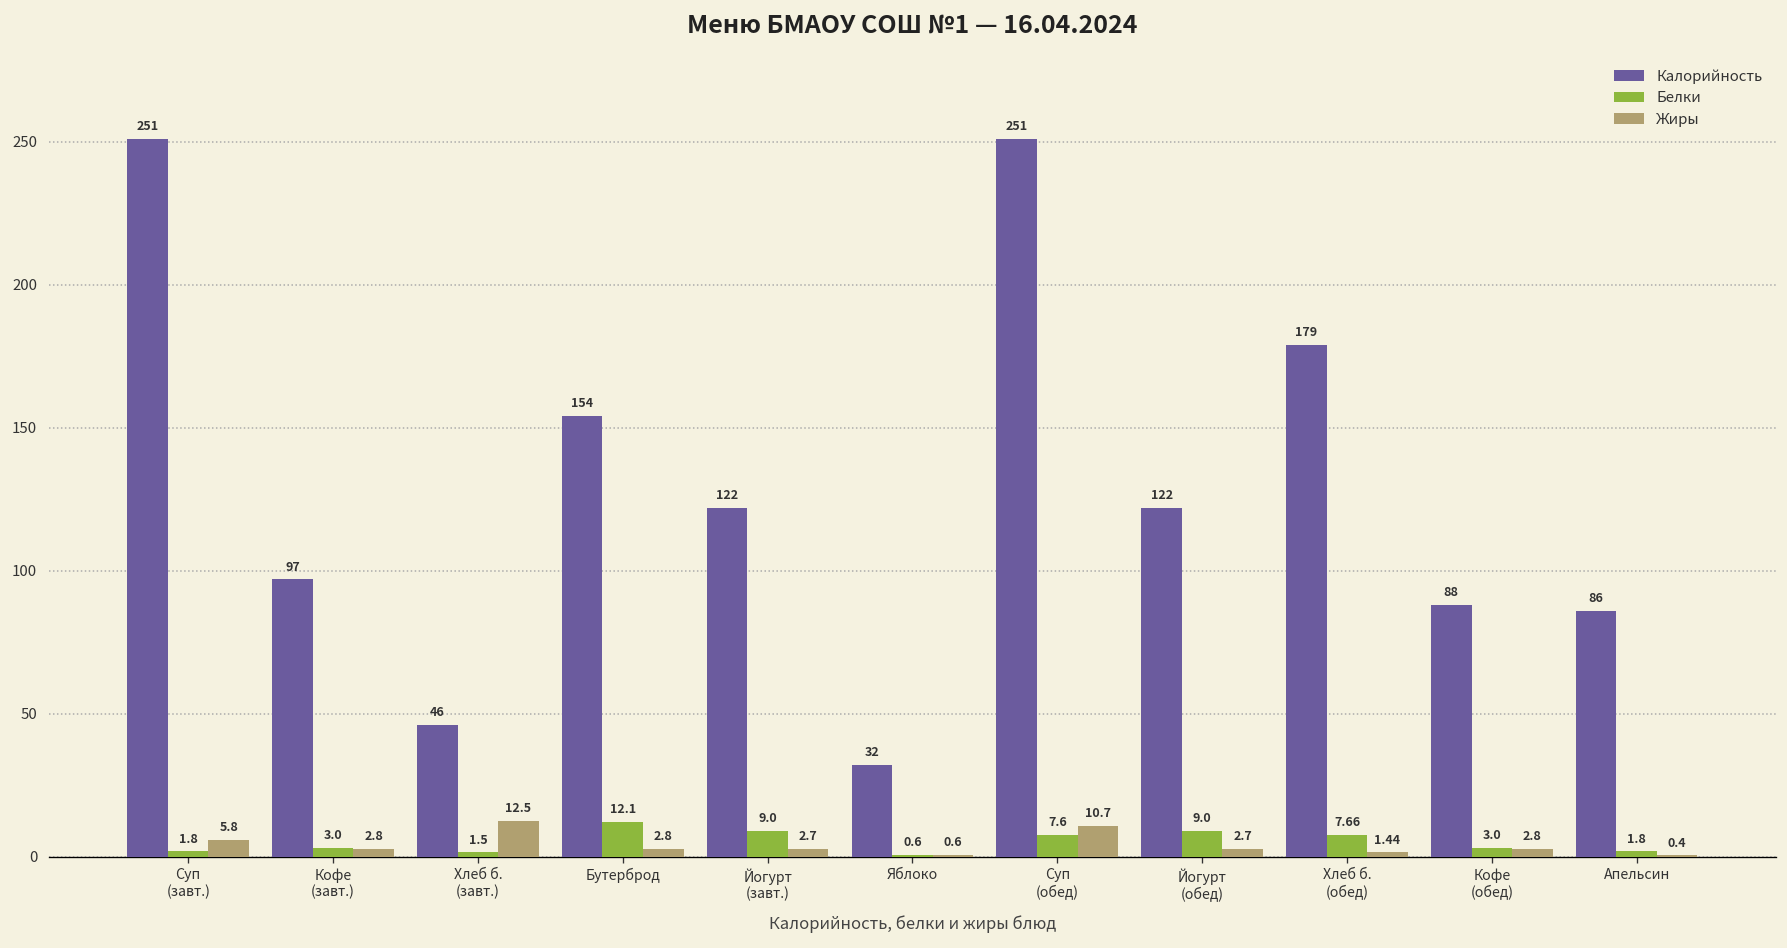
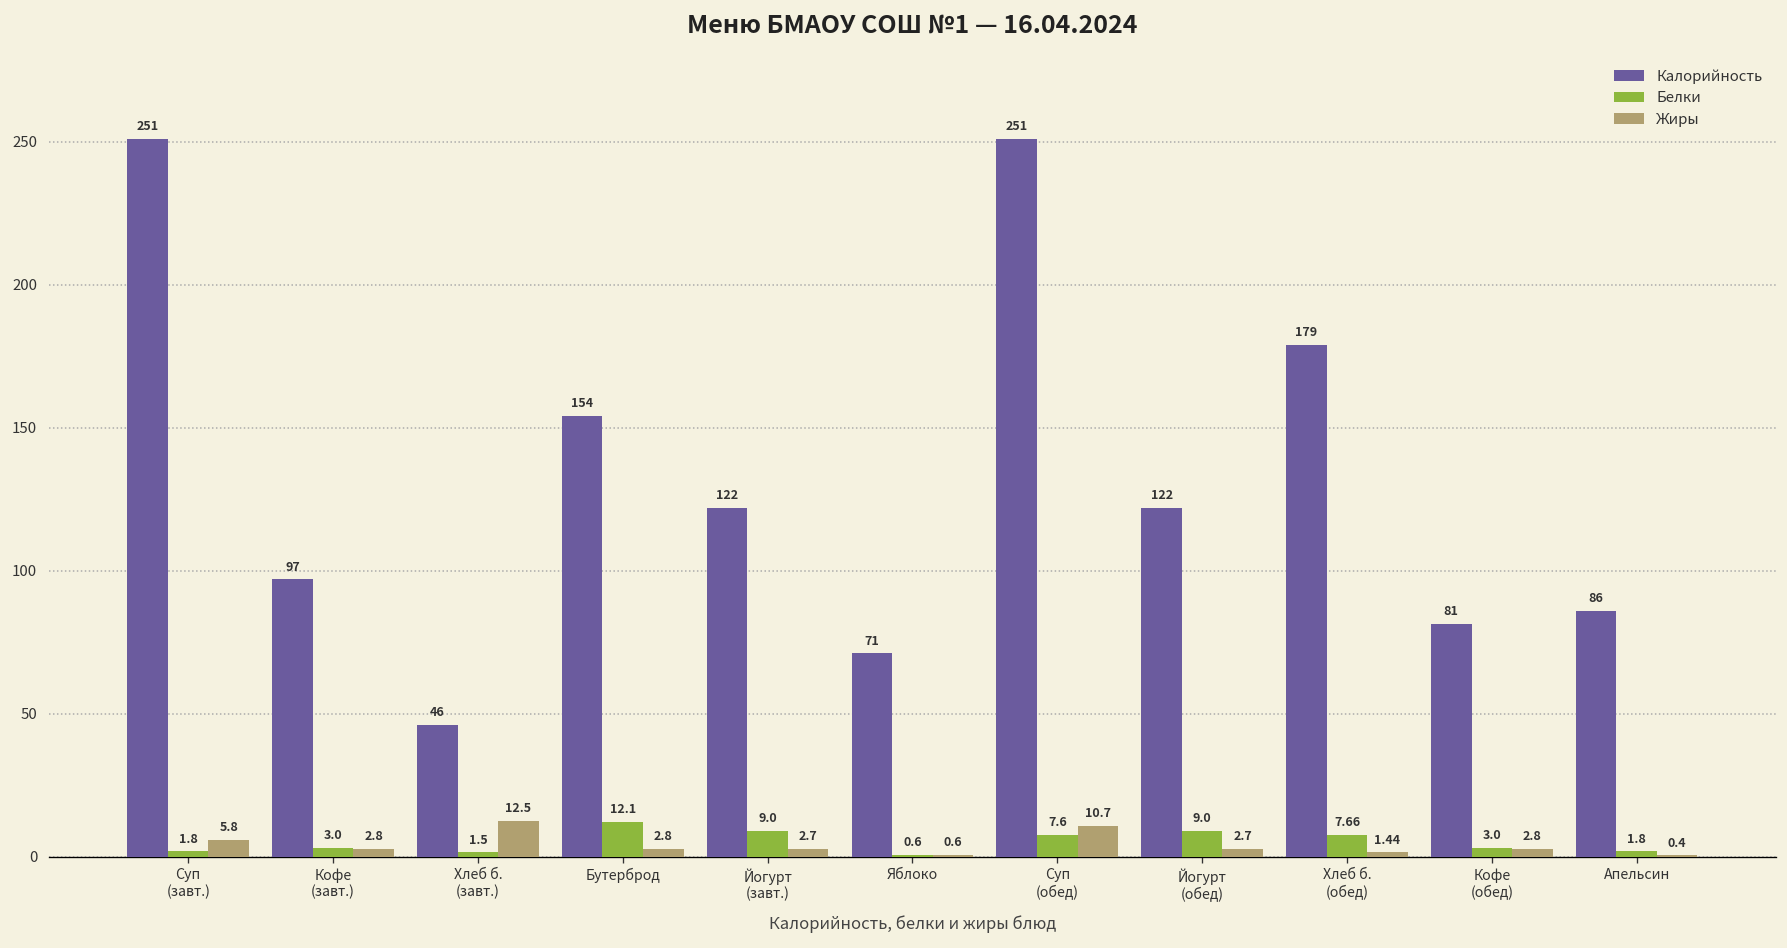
Калорийность, Яблоко: 32 -> 71
Калорийность, Кофе (обед): 88 -> 81
